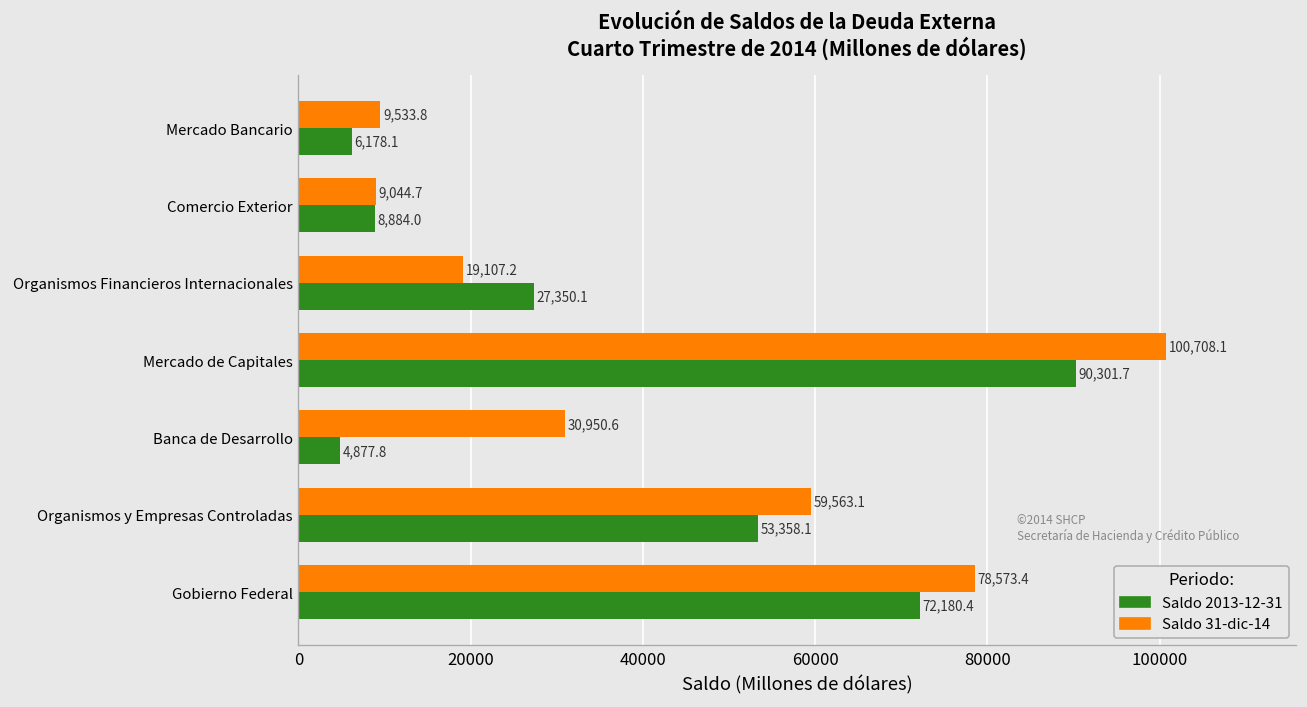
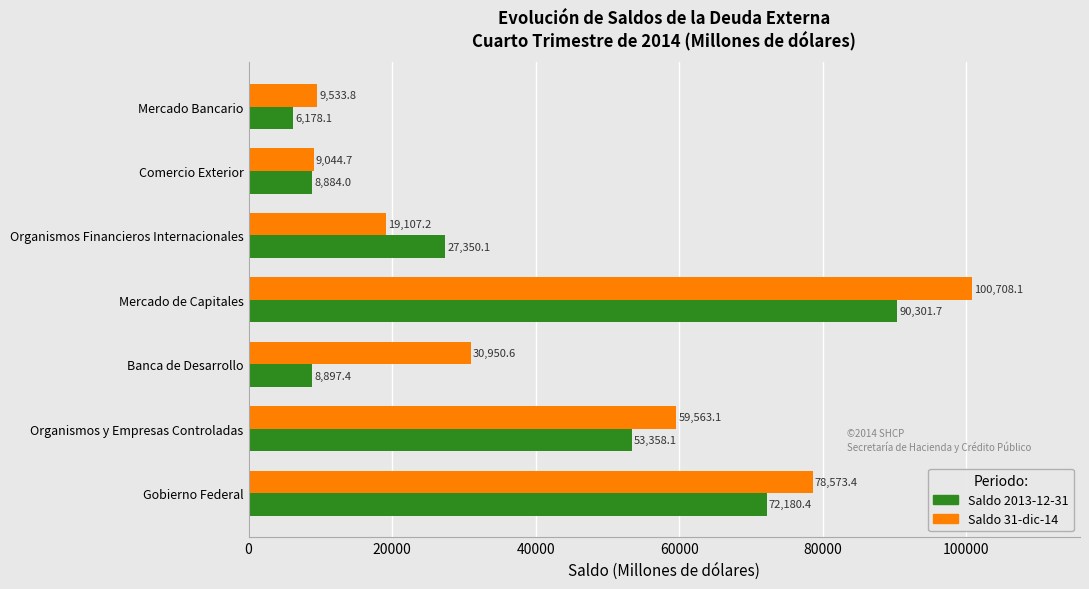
Saldo 2013-12-31, Banca de Desarrollo: 4,877.8 -> 8,897.4
